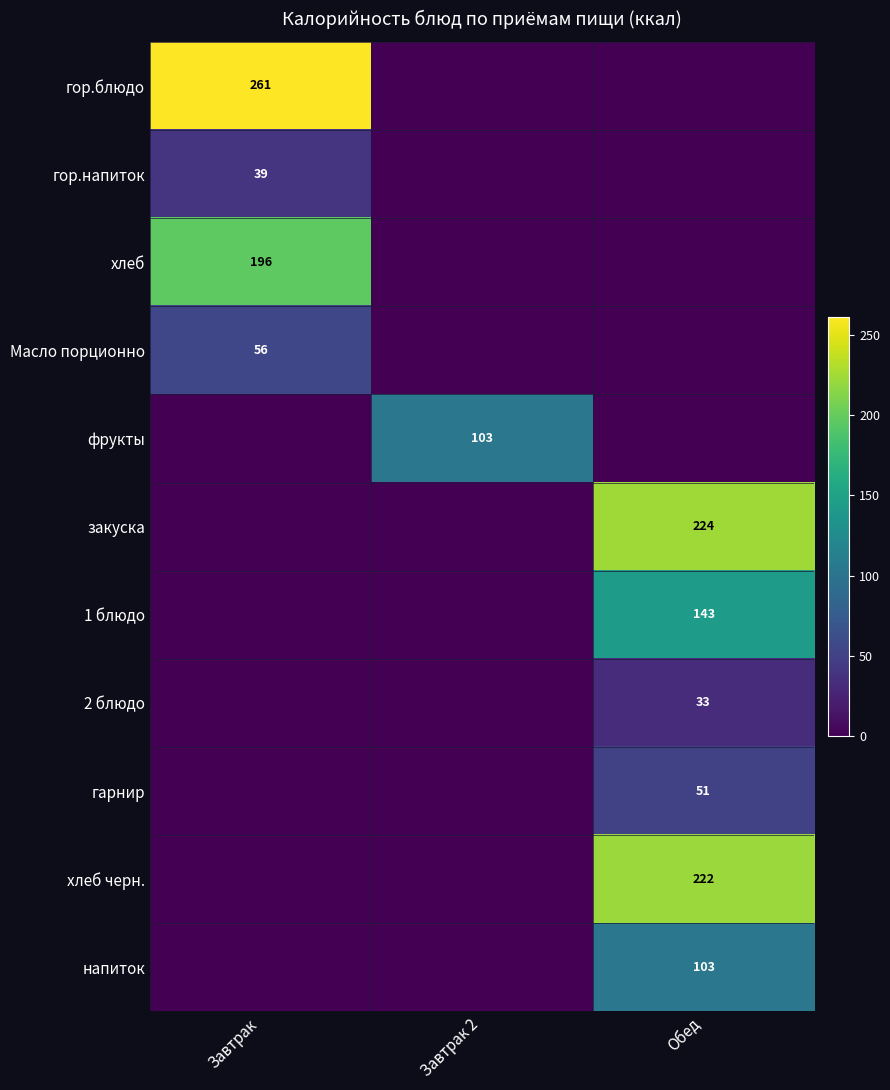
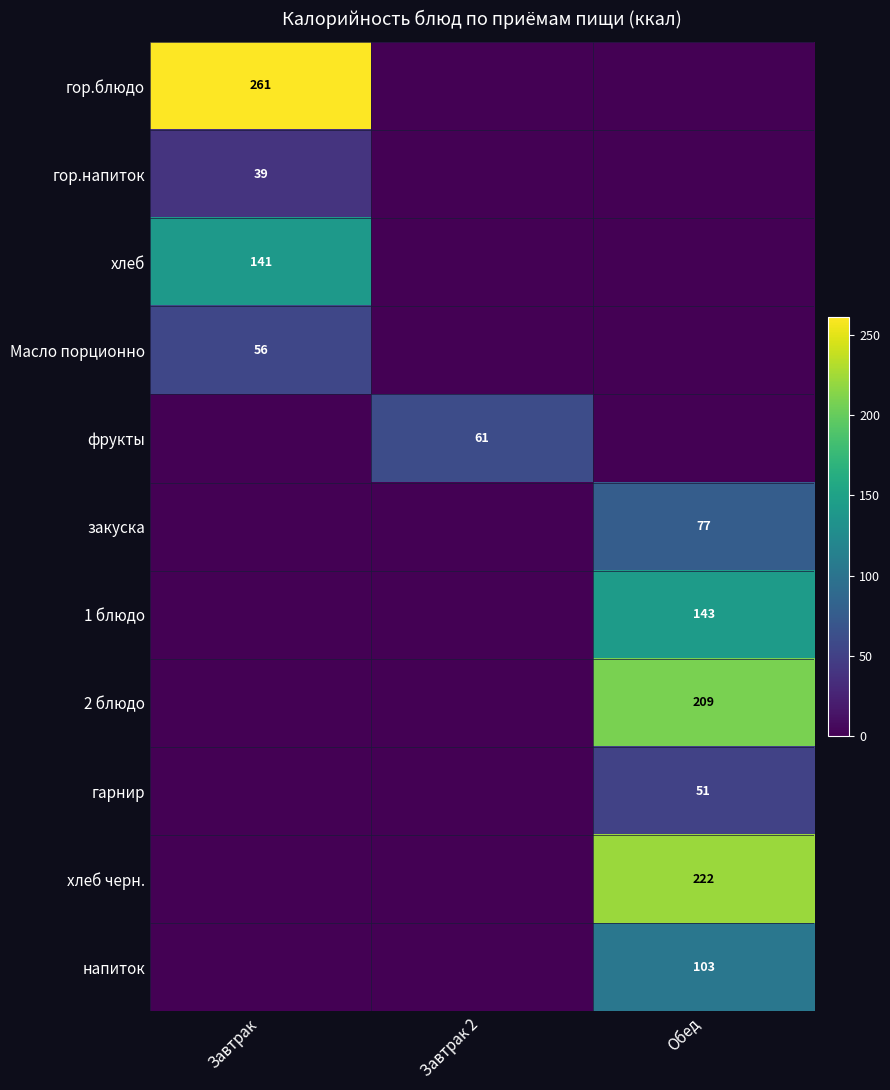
хлеб, Завтрак: 196 -> 141
фрукты, Завтрак 2: 103 -> 61
закуска, Обед: 224 -> 77
2 блюдо, Обед: 33 -> 209
